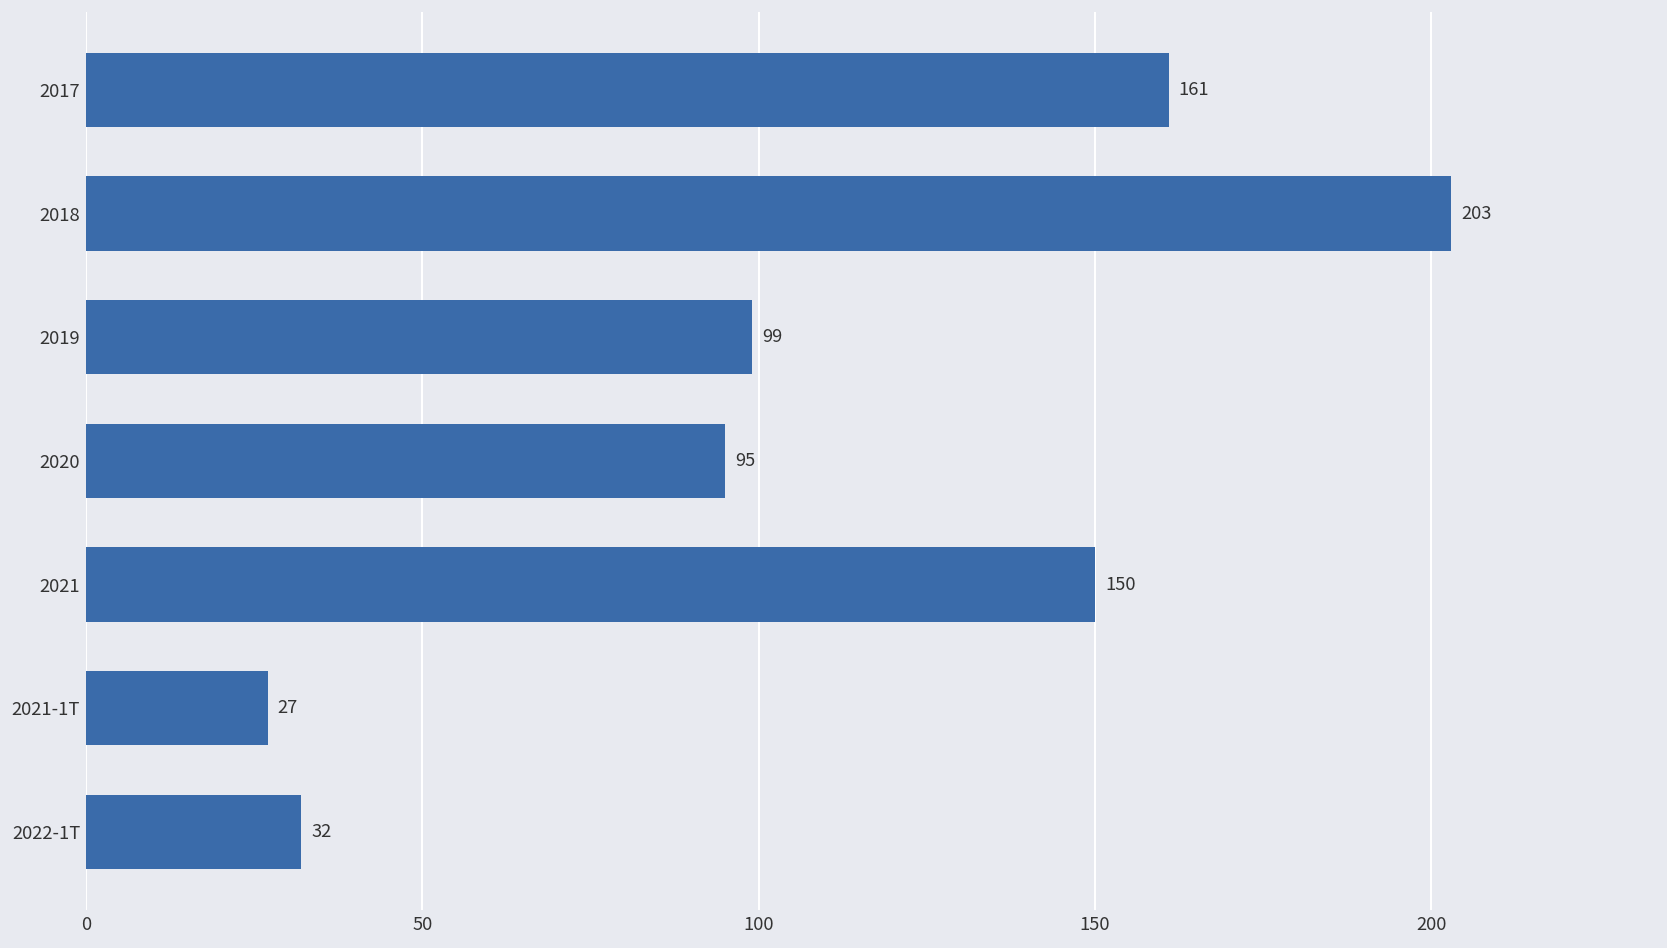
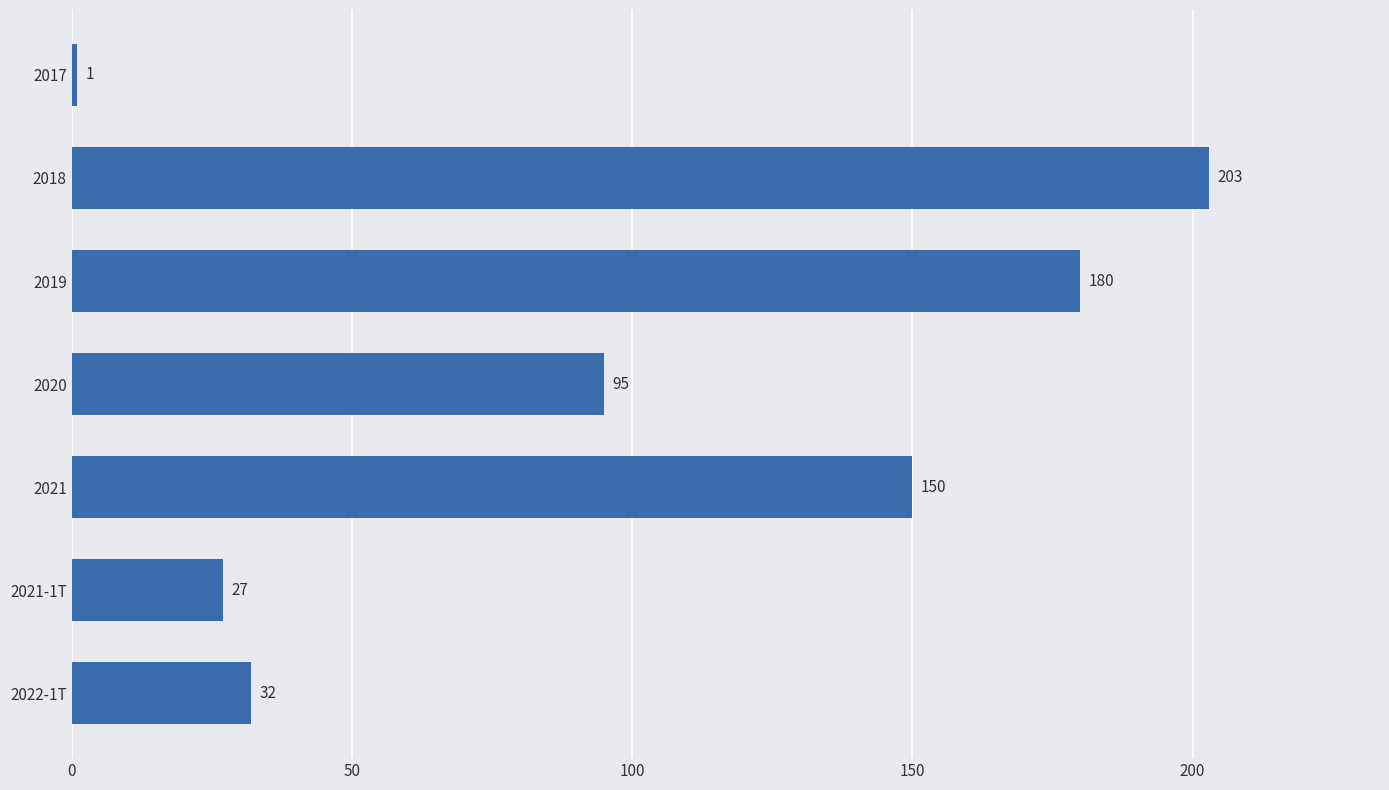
2017: 161 -> 1
2019: 99 -> 180
